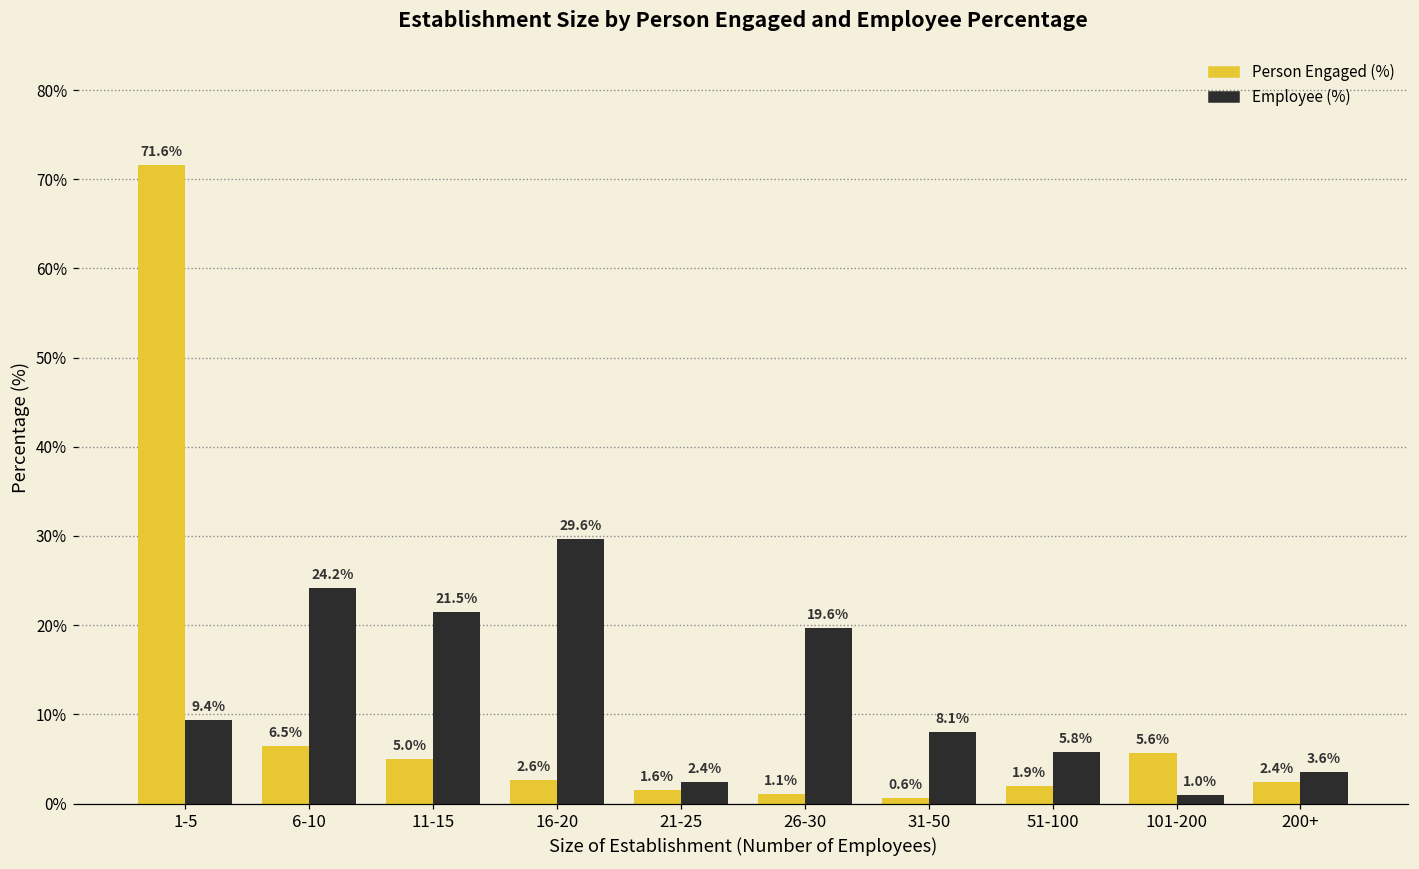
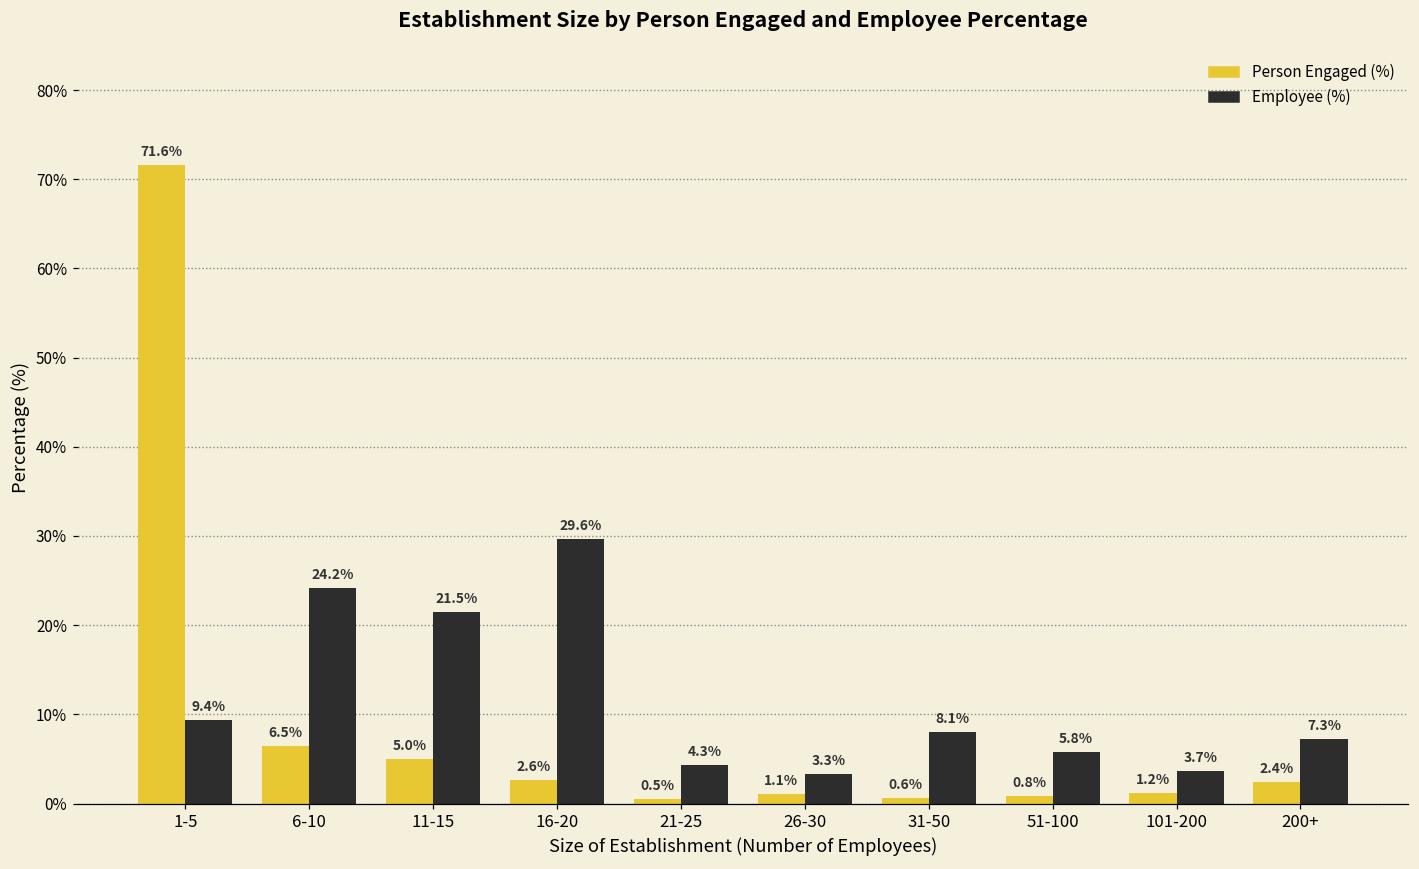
Person Engaged (%), 21-25: 1.6% -> 0.5%
Employee (%), 21-25: 2.4% -> 4.3%
Employee (%), 26-30: 19.6% -> 3.3%
Person Engaged (%), 51-100: 1.9% -> 0.8%
Person Engaged (%), 101-200: 5.6% -> 1.2%
Employee (%), 101-200: 1.0% -> 3.7%
Employee (%), 200+: 3.6% -> 7.3%
